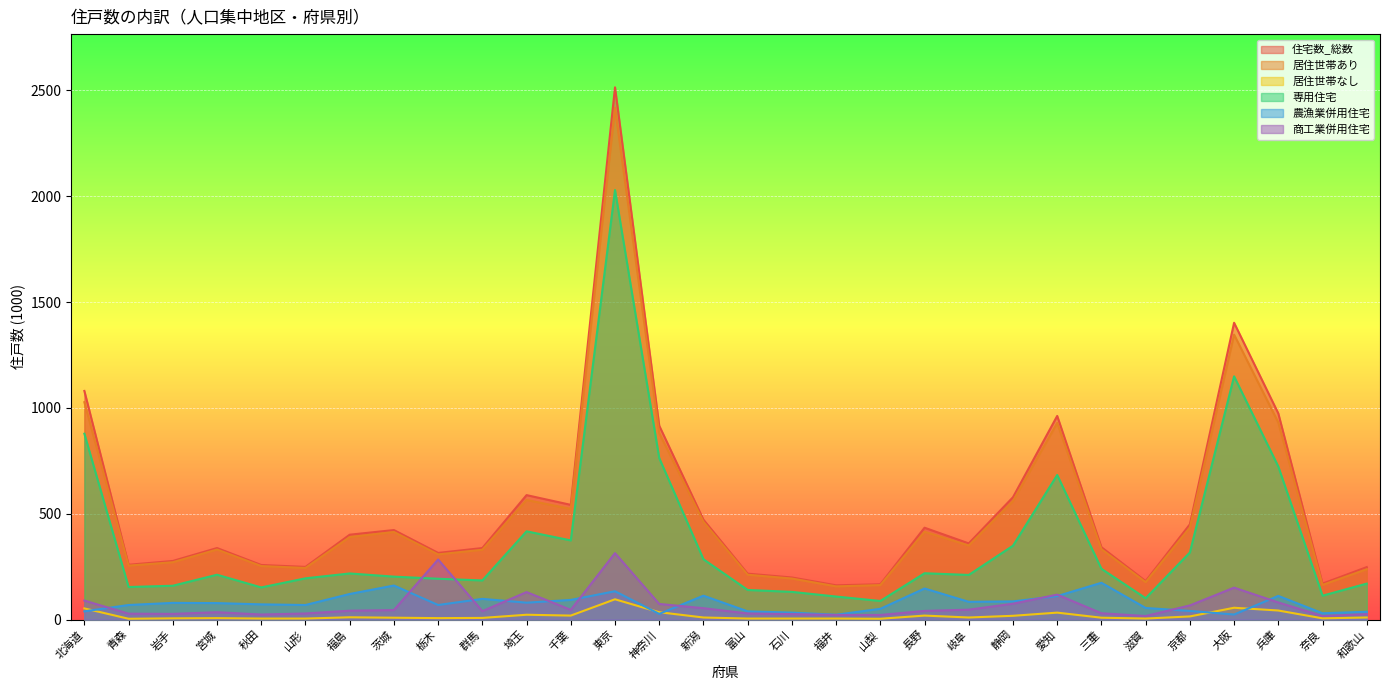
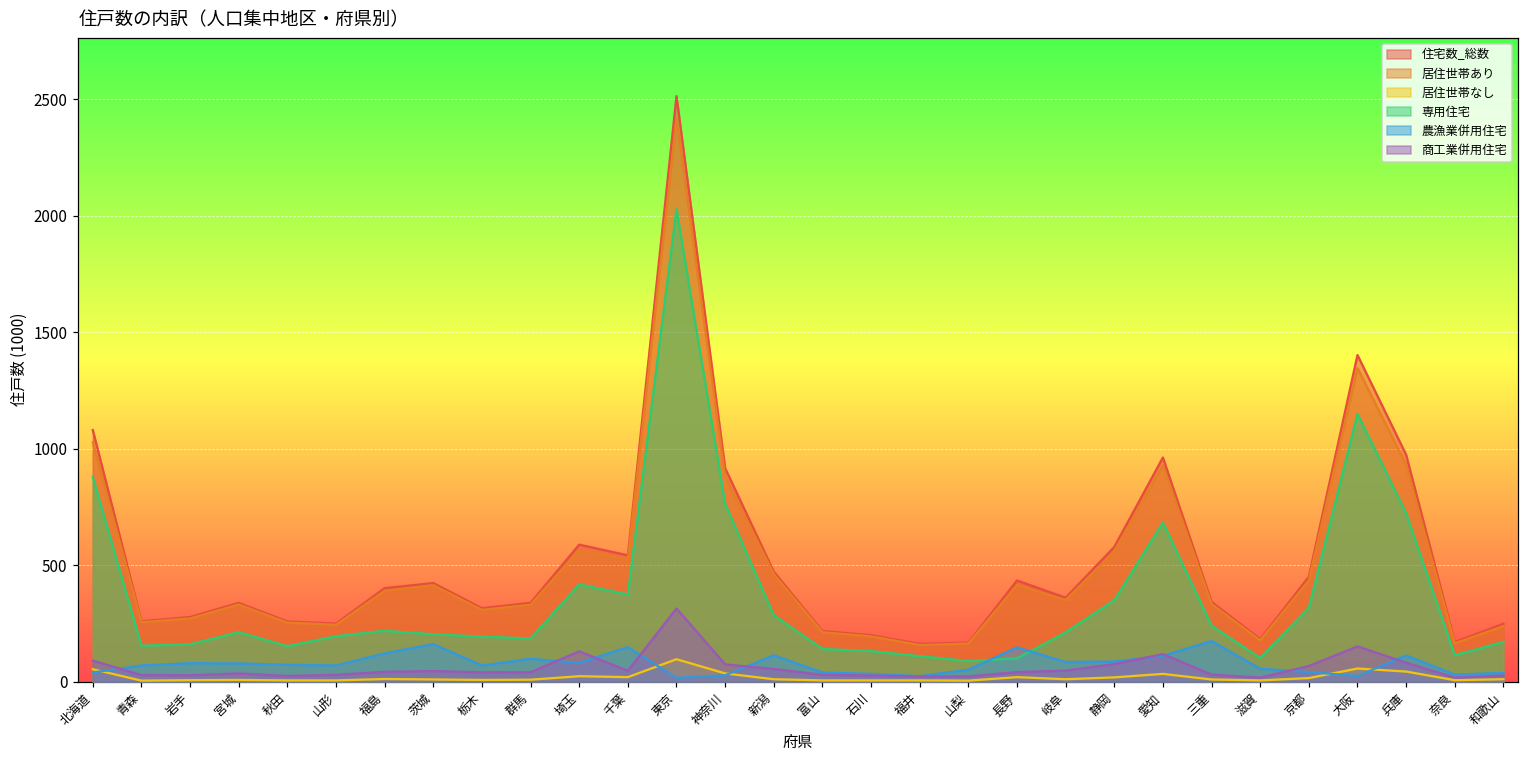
商工業併用住宅, 栃木: 280 -> 40
農漁業併用住宅, 千葉: 90 -> 150
農漁業併用住宅, 東京: 130 -> 20
専用住宅, 長野: 220 -> 100
